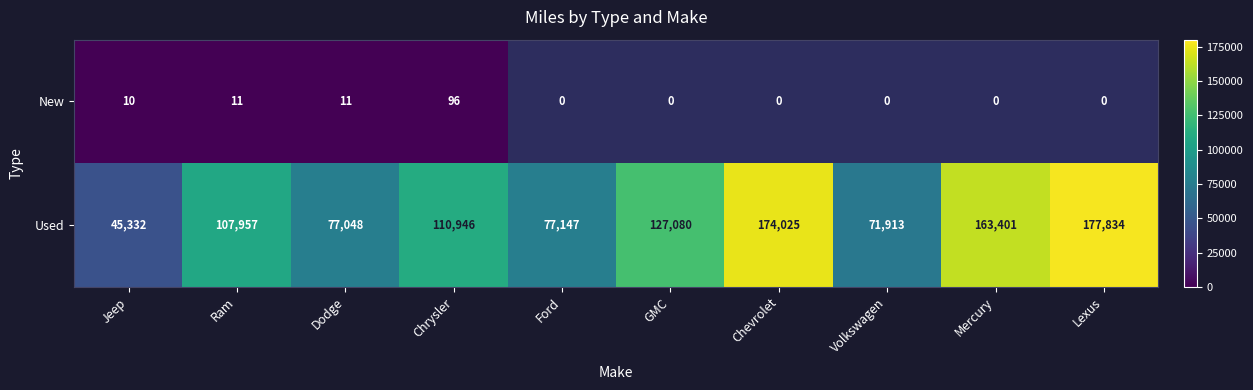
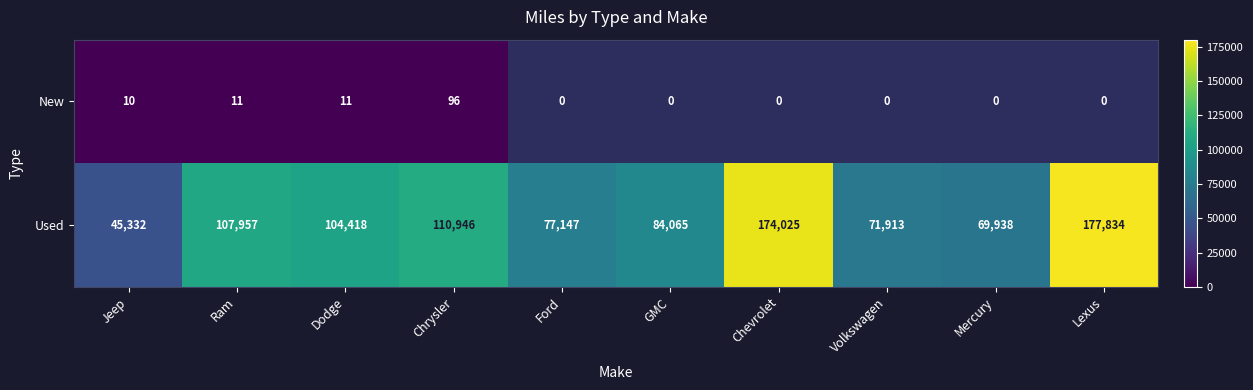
Used, Dodge: 77,048 -> 104,418
Used, GMC: 127,080 -> 84,065
Used, Mercury: 163,401 -> 69,938
